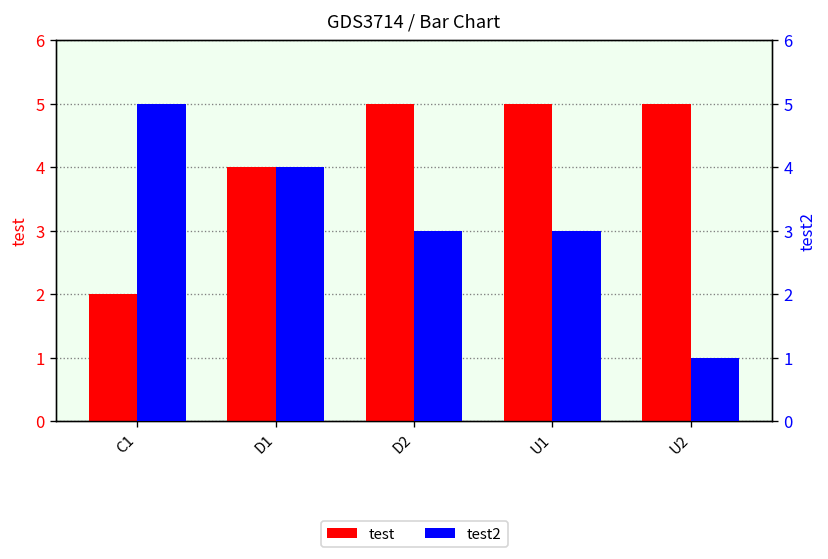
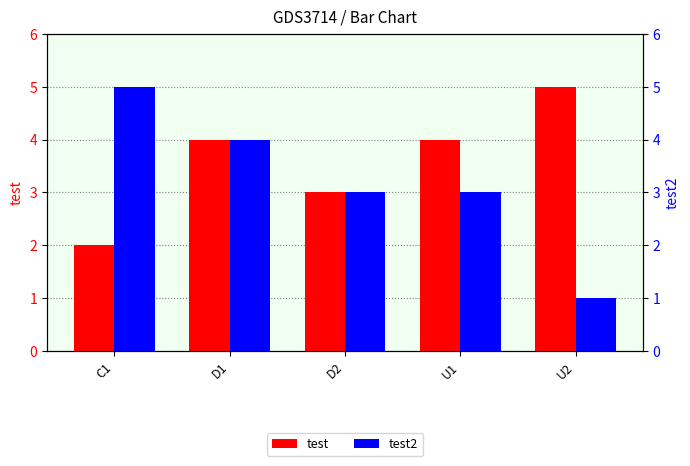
test, D2: 5 -> 3
test, U1: 5 -> 4
